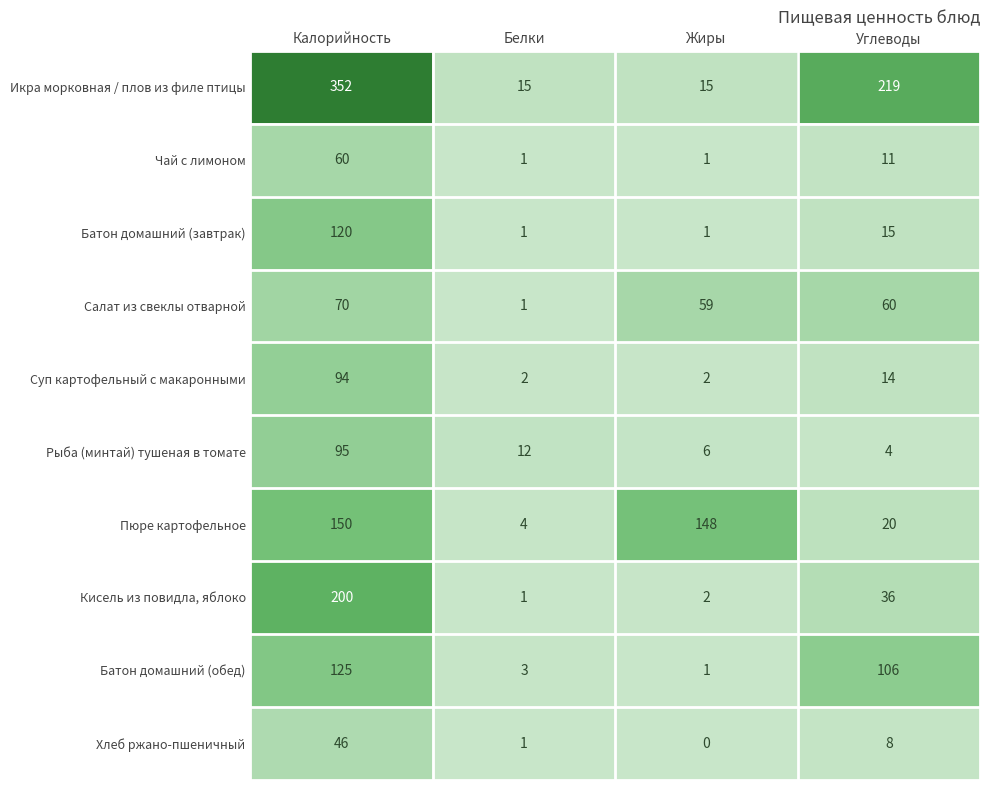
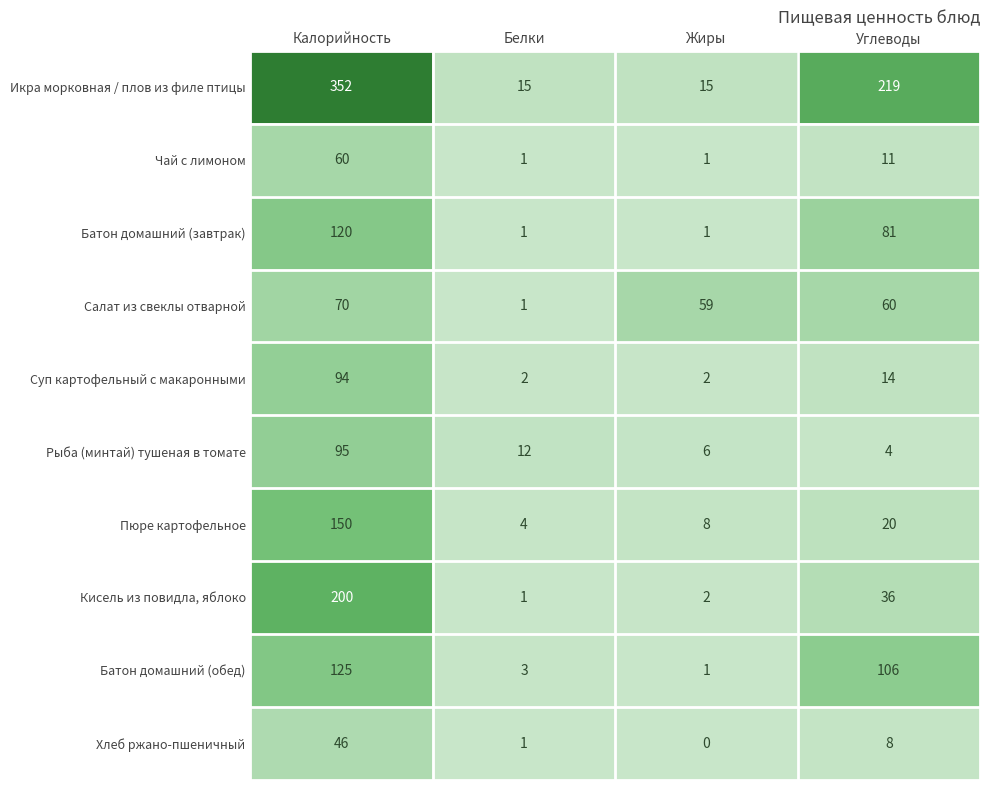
Батон домашний (завтрак), Углеводы: 15 -> 81
Пюре картофельное, Жиры: 148 -> 8
